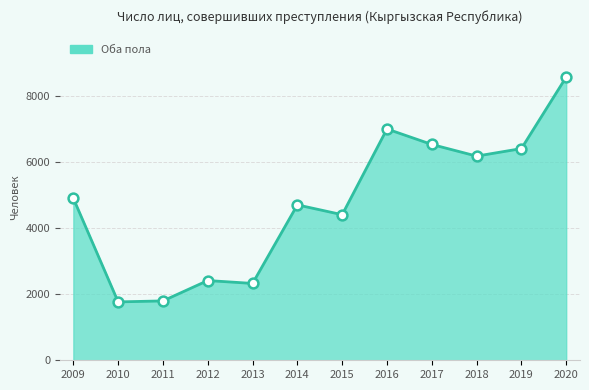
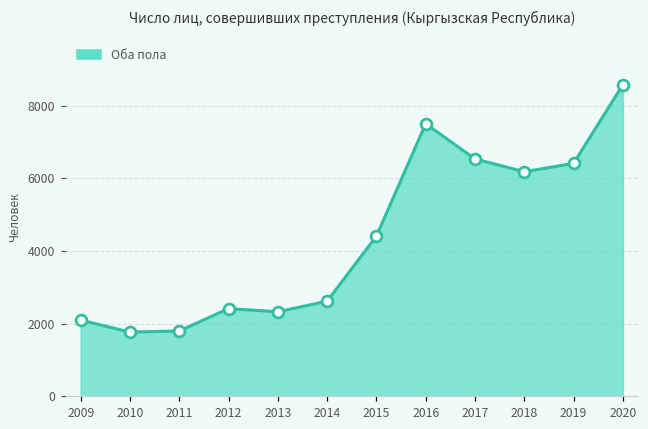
2009: 4900 -> 2100
2014: 4700 -> 2600
2016: 7000 -> 7500
